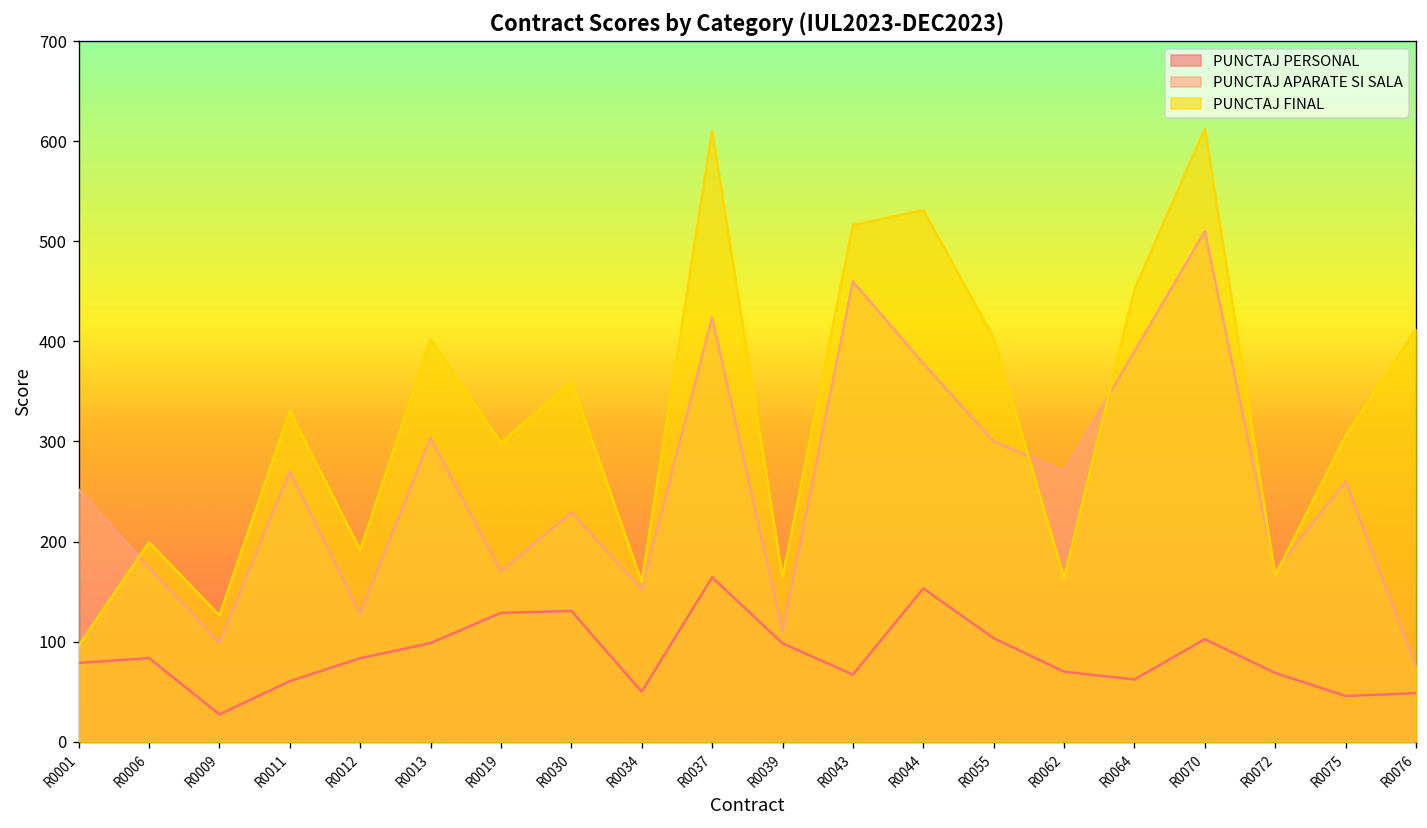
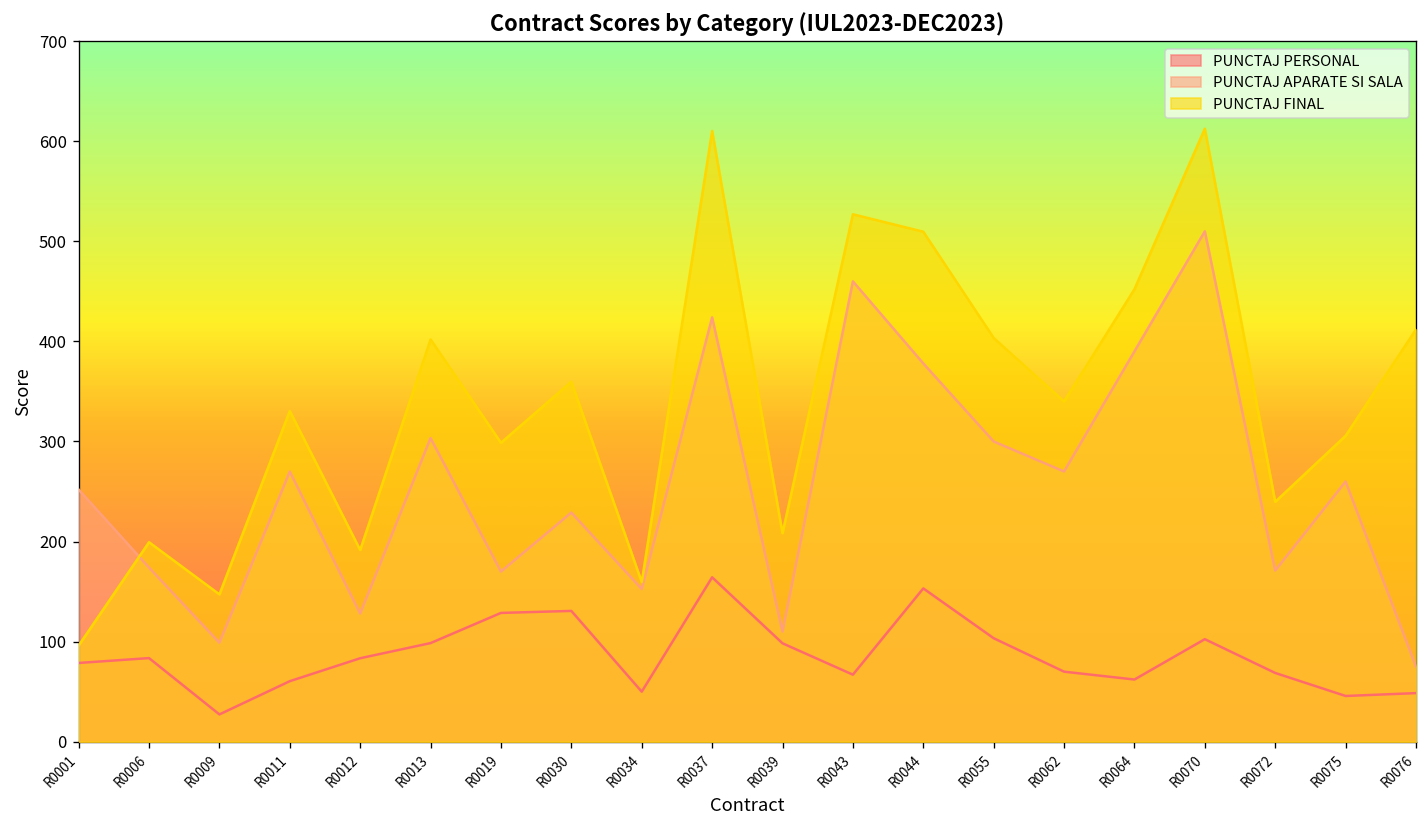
PUNCTAJ FINAL, R0009: 130 -> 150
PUNCTAJ FINAL, R0039: 160 -> 210
PUNCTAJ FINAL, R0043: 520 -> 530
PUNCTAJ FINAL, R0044: 530 -> 510
PUNCTAJ FINAL, R0062: 160 -> 340
PUNCTAJ FINAL, R0072: 170 -> 240
